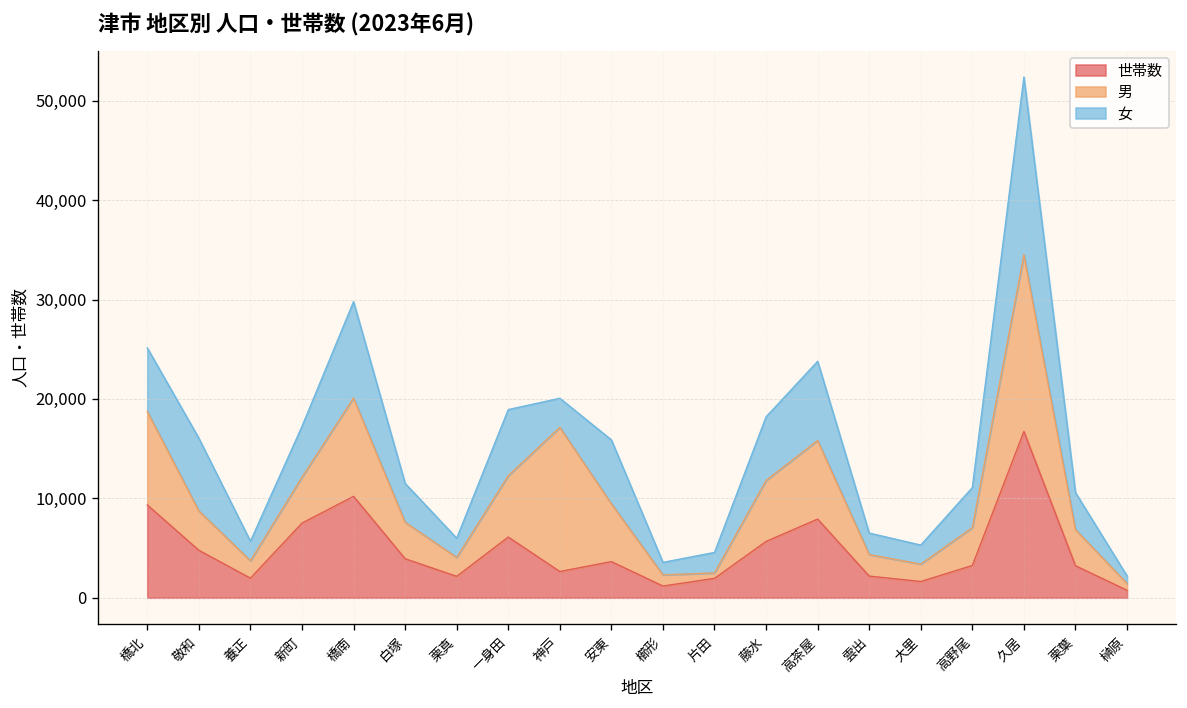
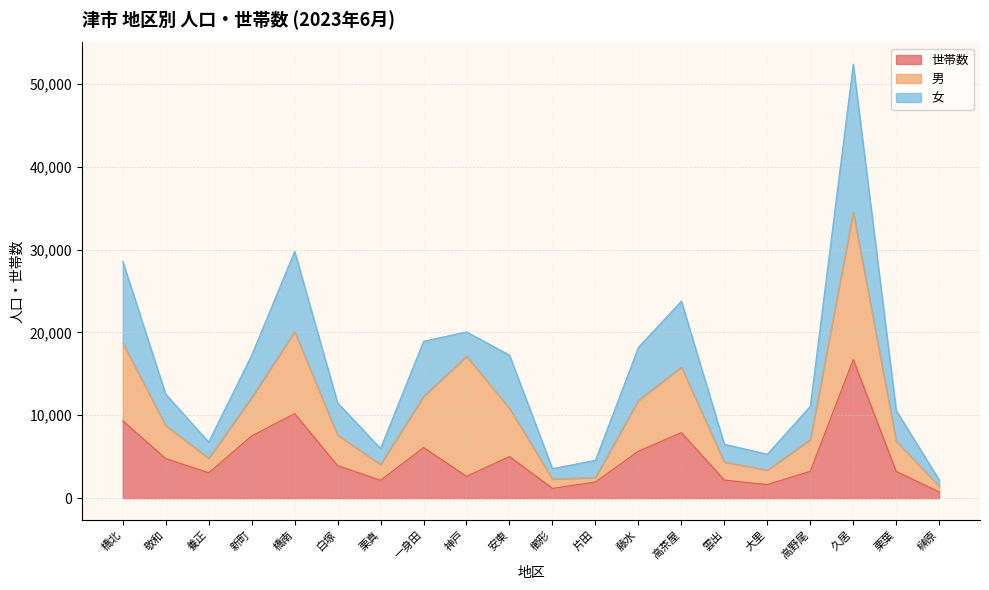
女, 橋北: 6,000 -> 10,000
女, 敬和: 7,000 -> 4,000
世帯数, 養正: 2,000 -> 3,000
世帯数, 安東: 4,000 -> 5,000
